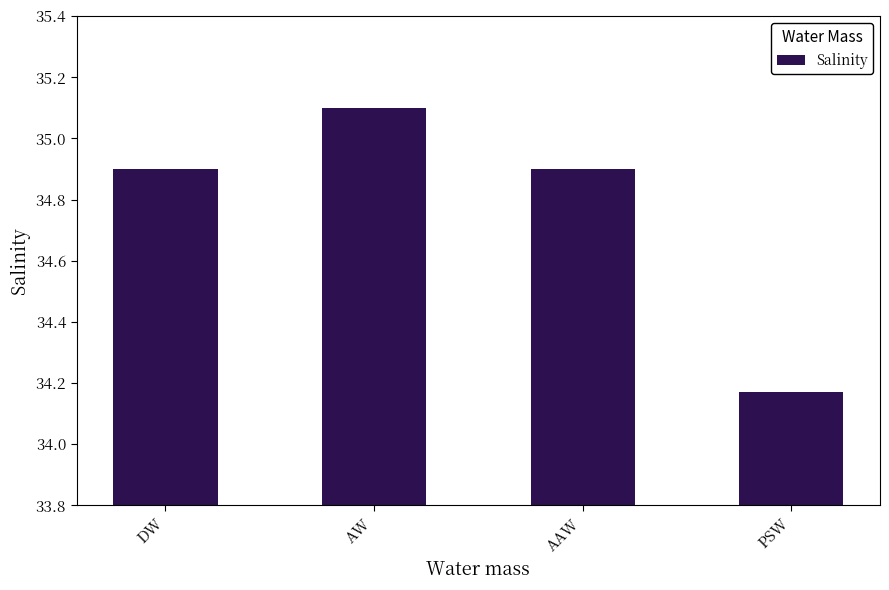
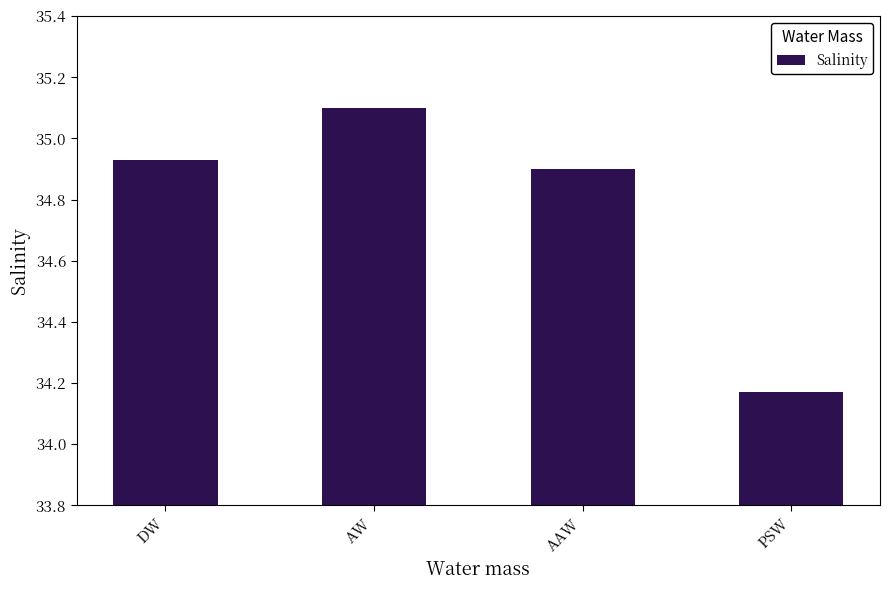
DW: 34.90 -> 34.93
